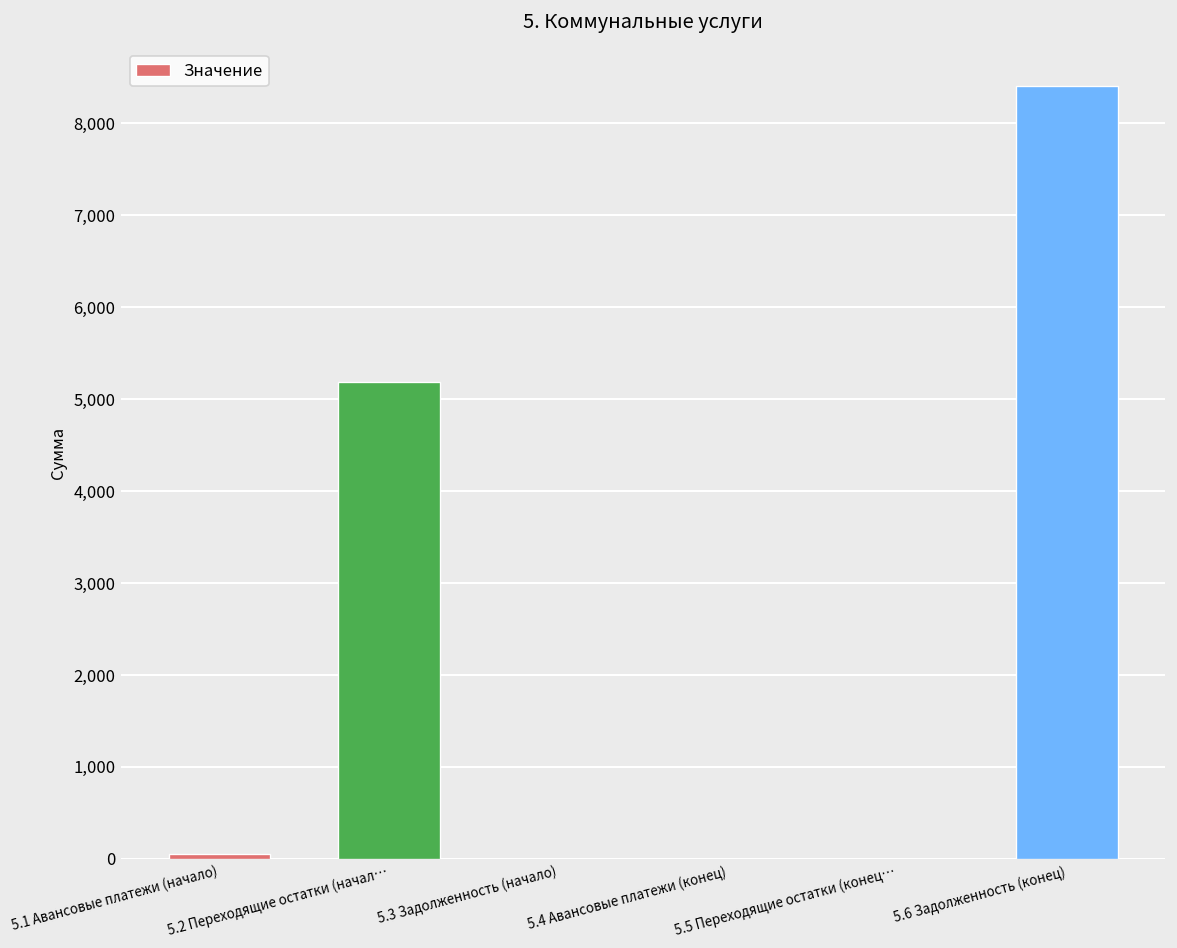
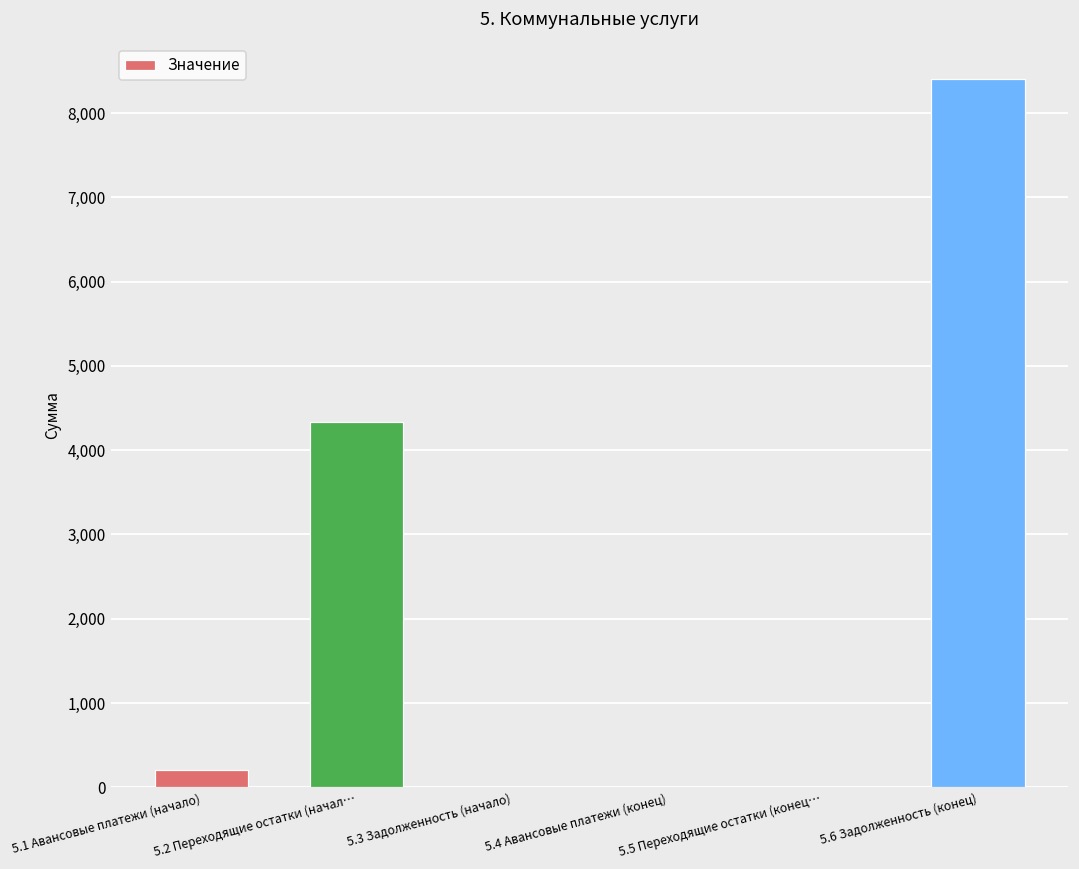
5.1 Авансовые платежи (начало): 100 -> 200
5.2 Переходящие остатки (начал…: 5,200 -> 4,300
